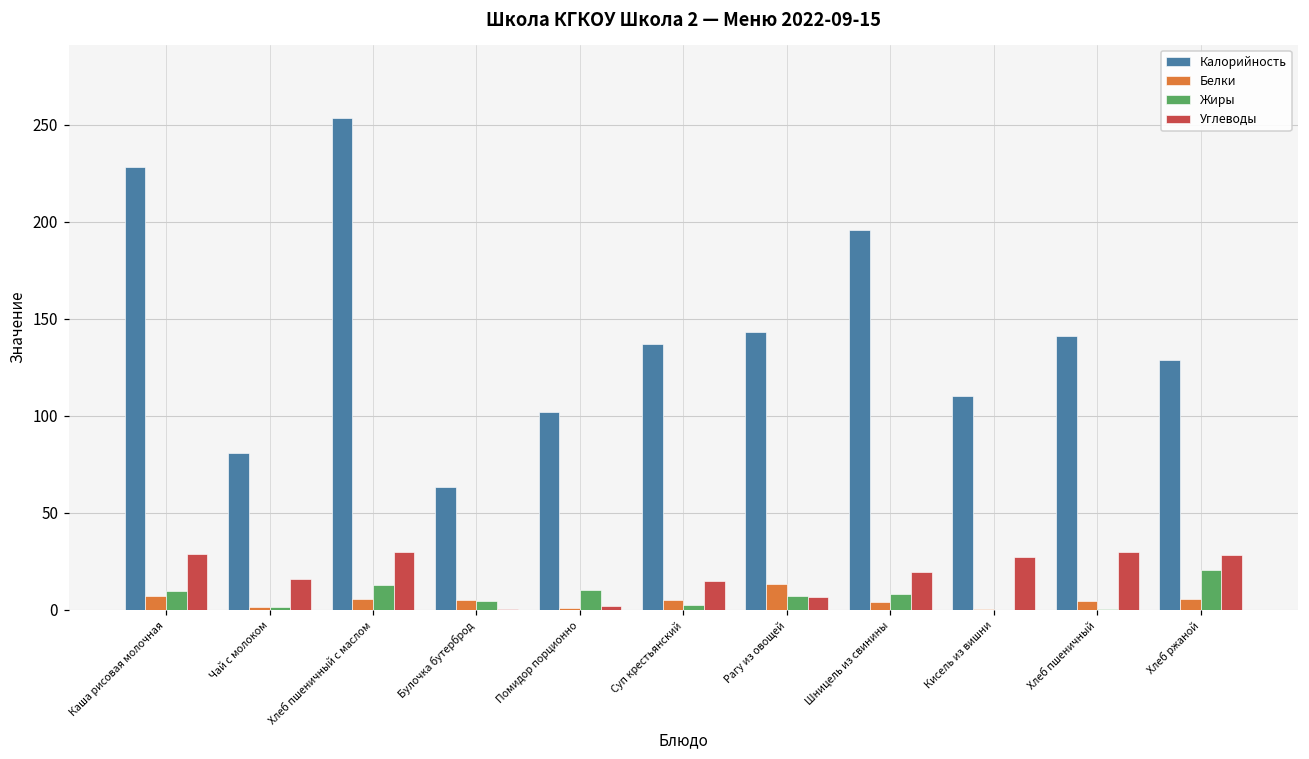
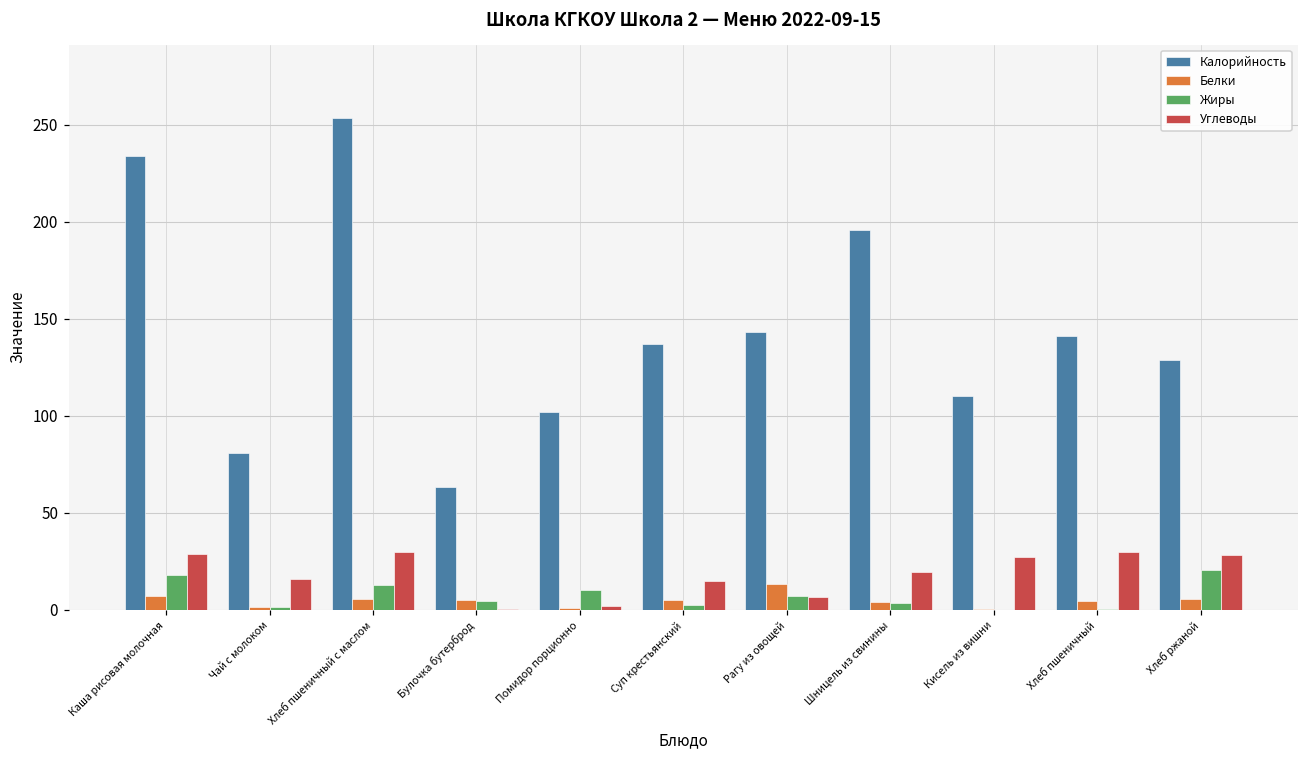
Калорийность, Каша рисовая молочная: 228 -> 234
Жиры, Каша рисовая молочная: 9 -> 18
Жиры, Шницель из свинины: 8 -> 3
